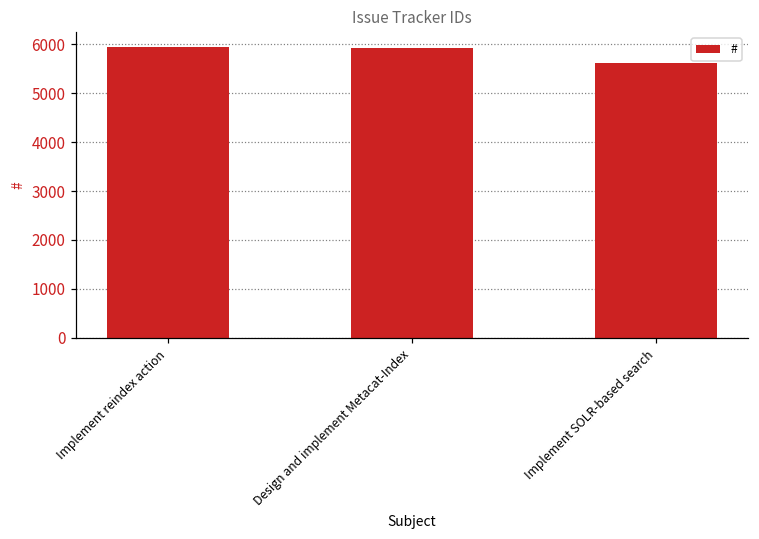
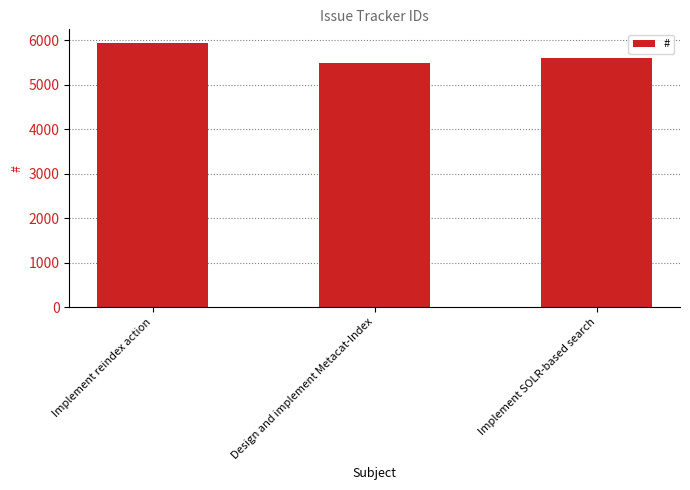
Design and implement Metacat-Index: 5900 -> 5500
